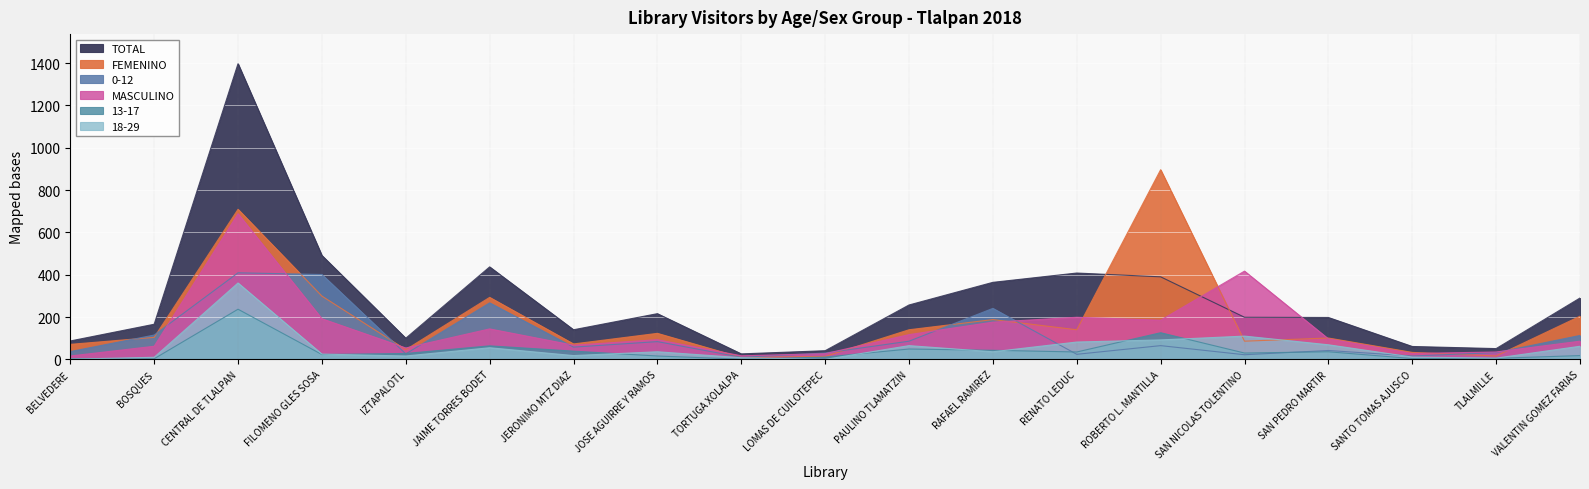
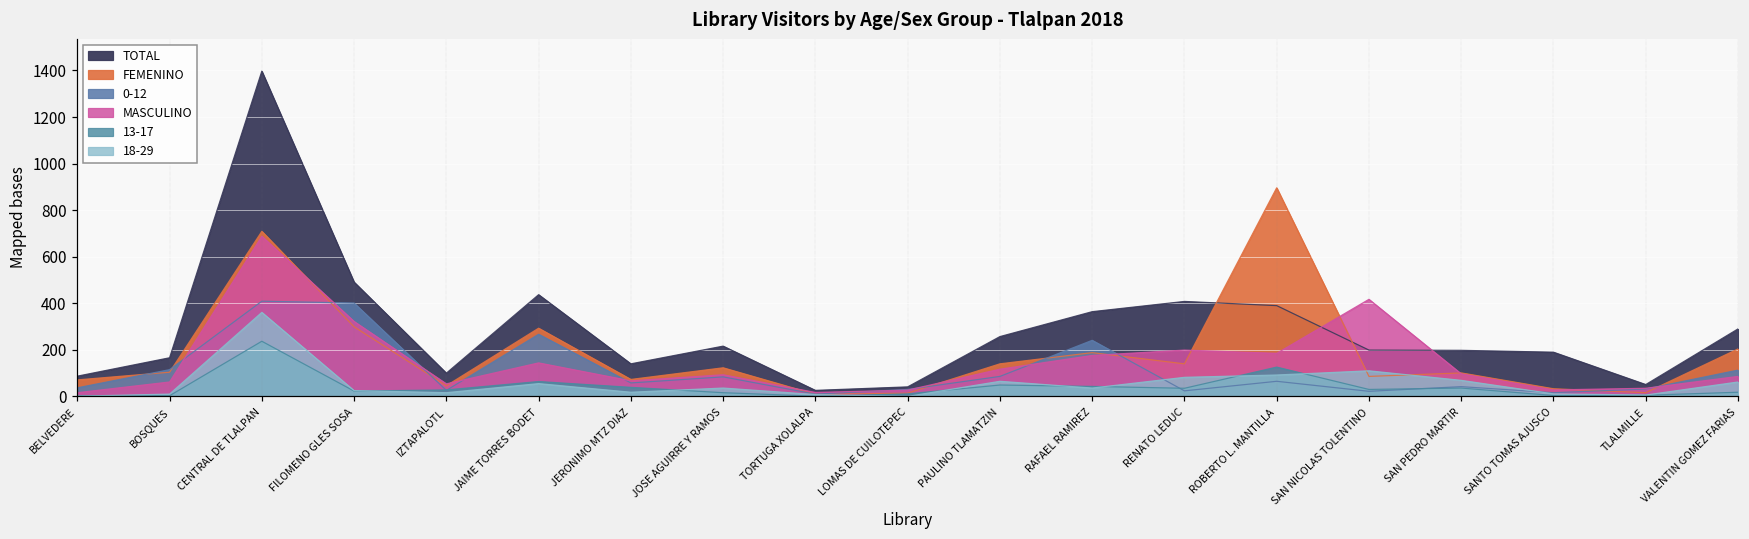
MASCULINO, FILOMENO GLES SOSA: 190 -> 320
TOTAL, SANTO TOMAS AJUSCO: 60 -> 190
